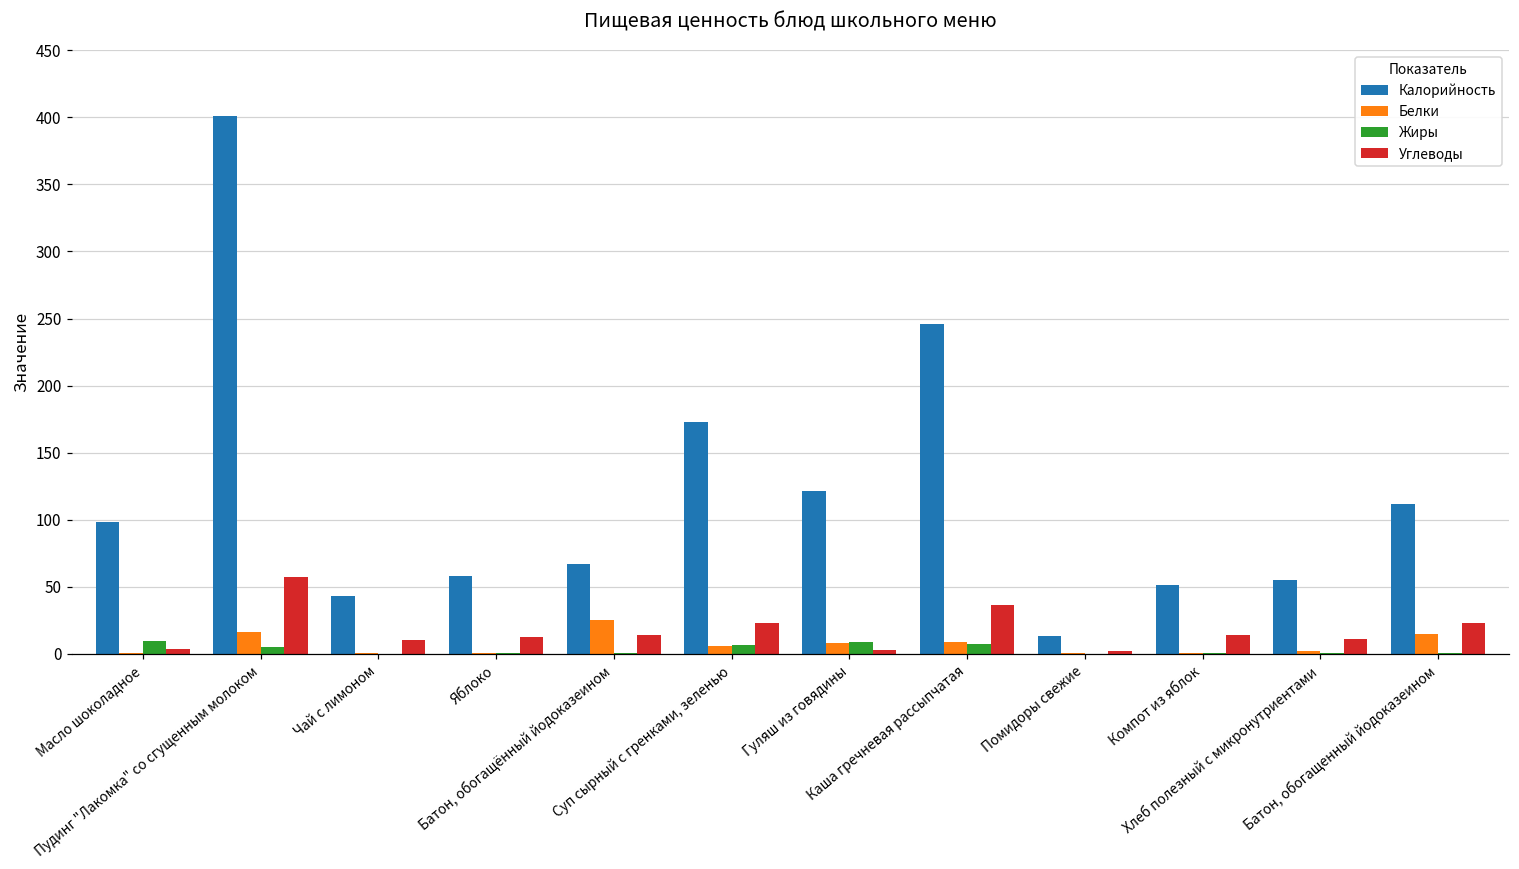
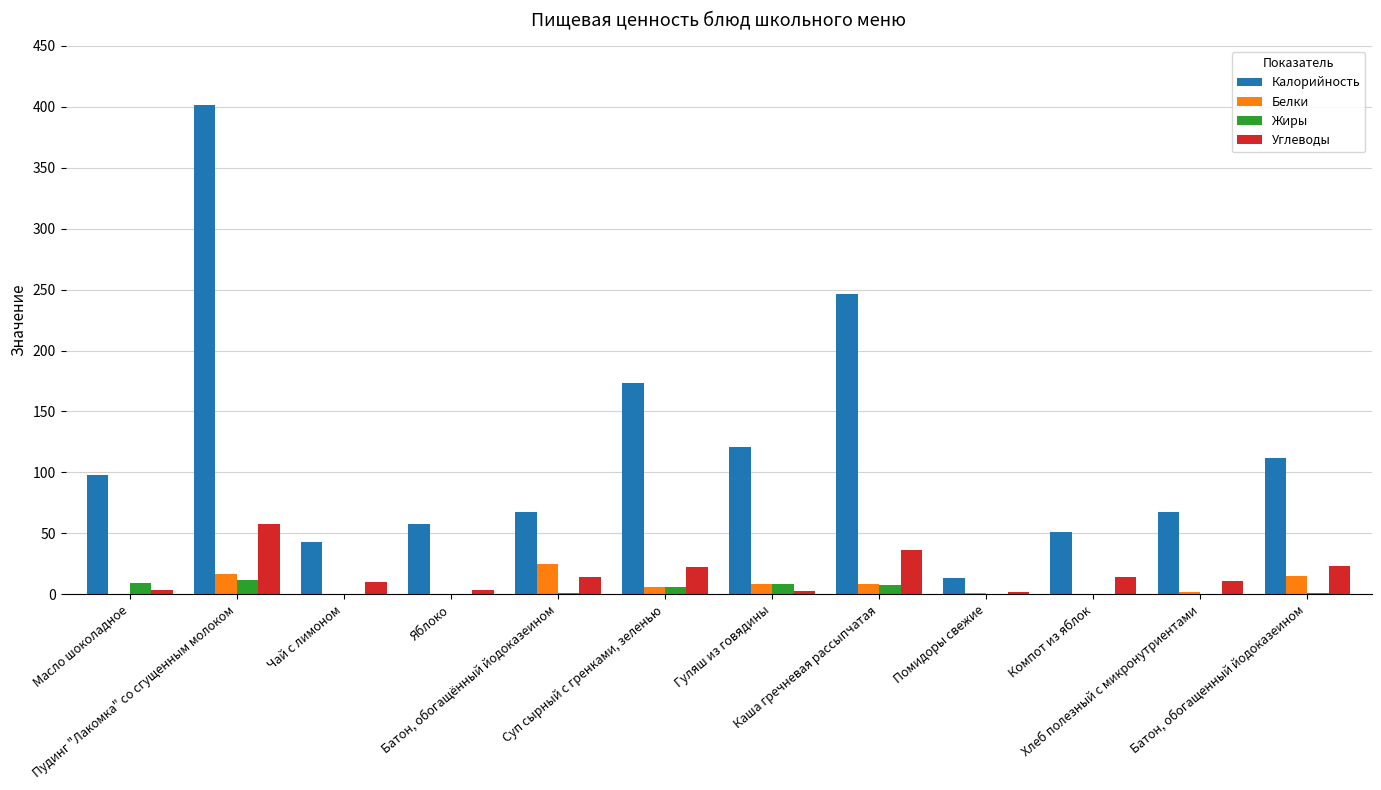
Жиры, Пудинг "Лакомка" со сгущенным молоком: 5 -> 12
Углеводы, Яблоко: 13 -> 4
Калорийность, Хлеб полезный с микронутриентами: 55 -> 68
